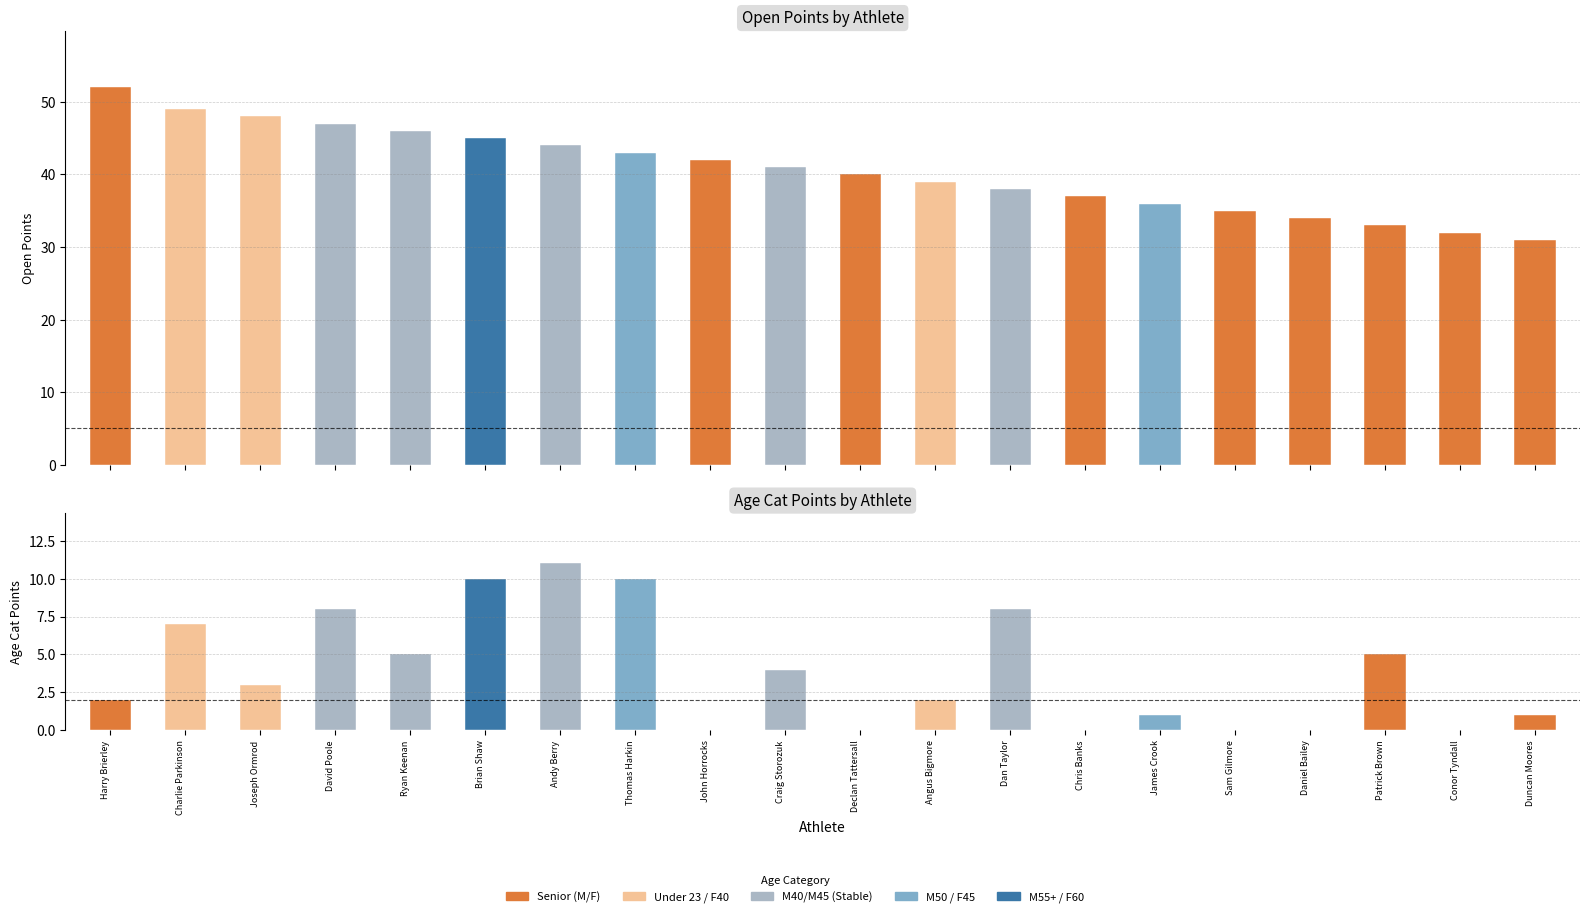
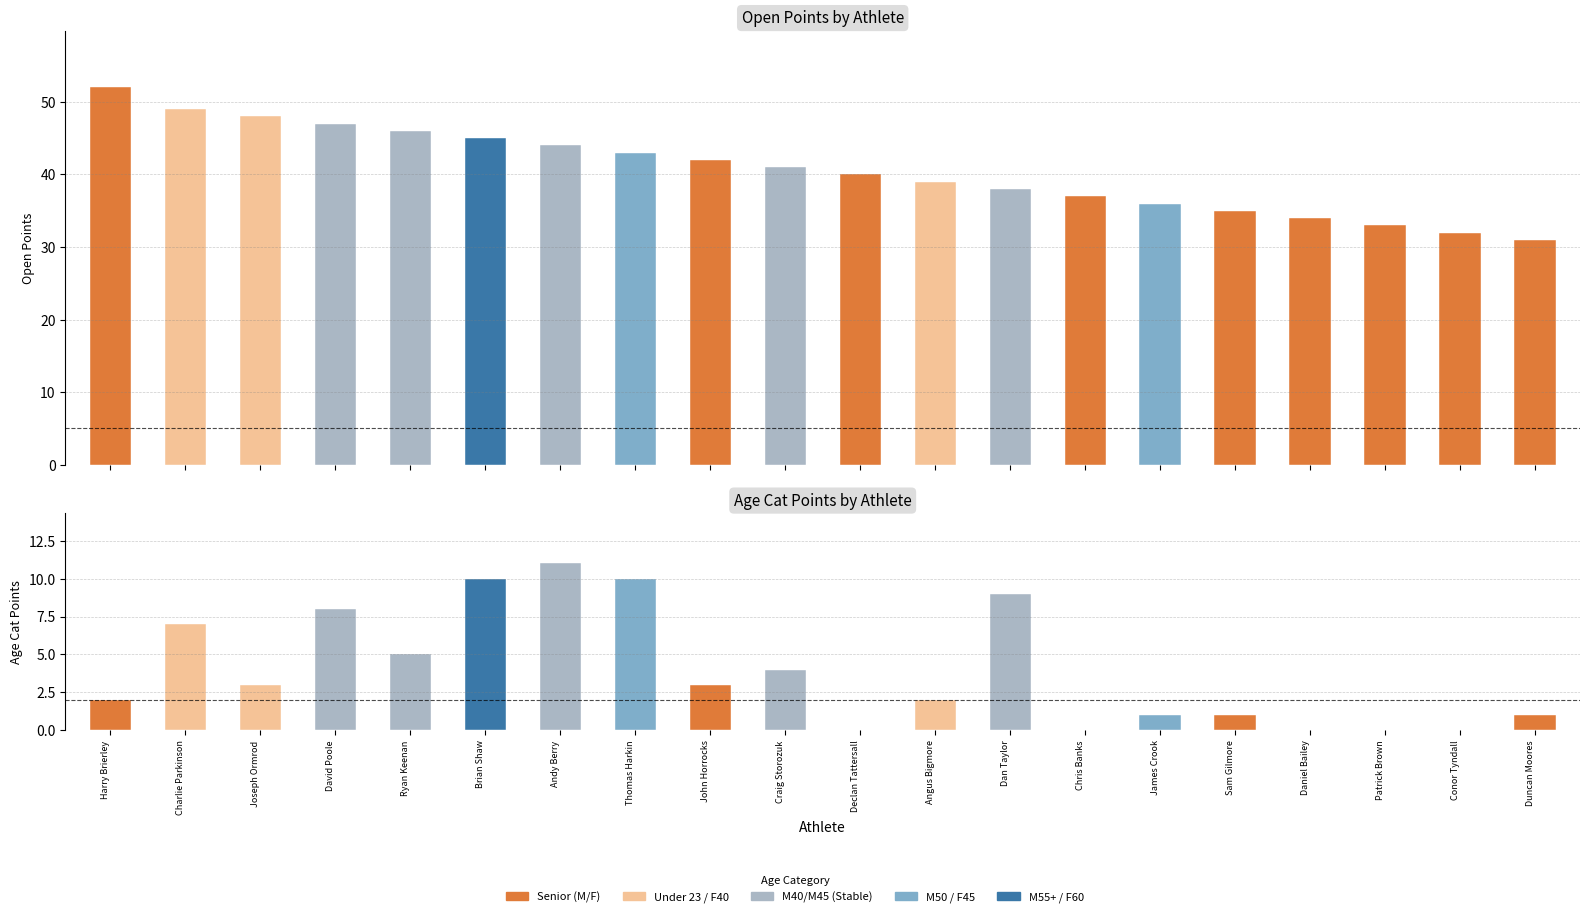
Age Cat Points by Athlete, John Horrocks: 0 -> 3
Age Cat Points by Athlete, Dan Taylor: 8 -> 9
Age Cat Points by Athlete, Sam Gilmore: 0 -> 1
Age Cat Points by Athlete, Patrick Brown: 5 -> 0
